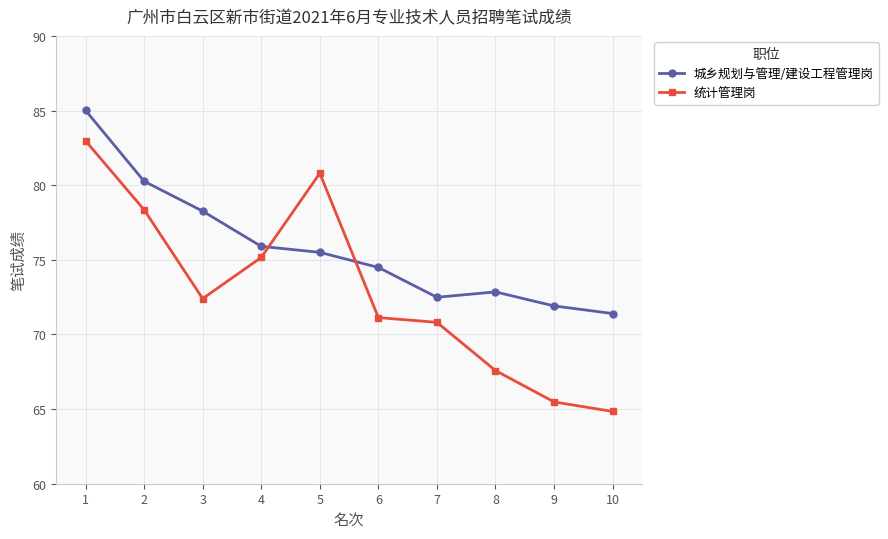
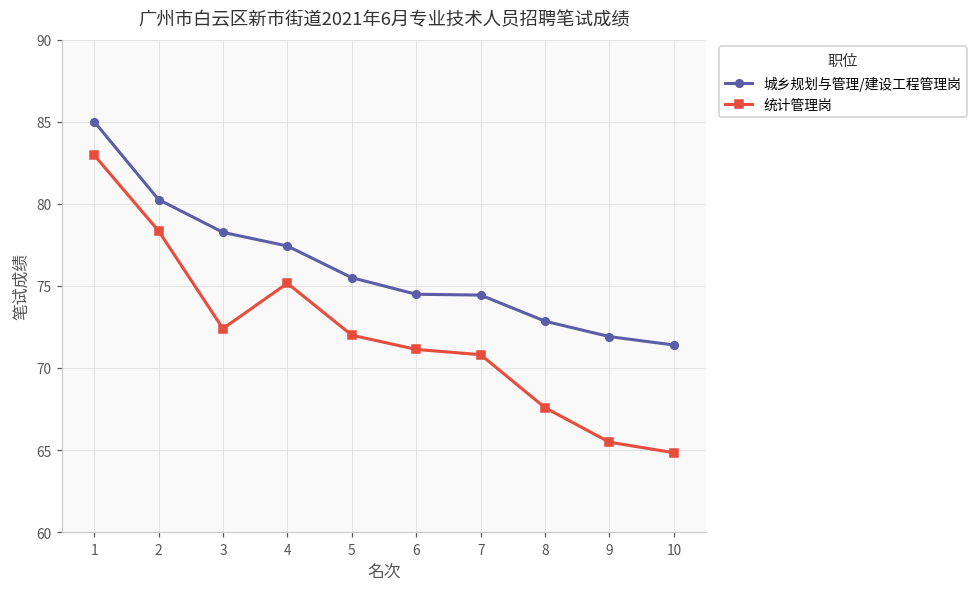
城乡规划与管理/建设工程管理岗, 4: 75.9 -> 77.4
统计管理岗, 5: 80.8 -> 72.0
城乡规划与管理/建设工程管理岗, 7: 72.5 -> 74.4
